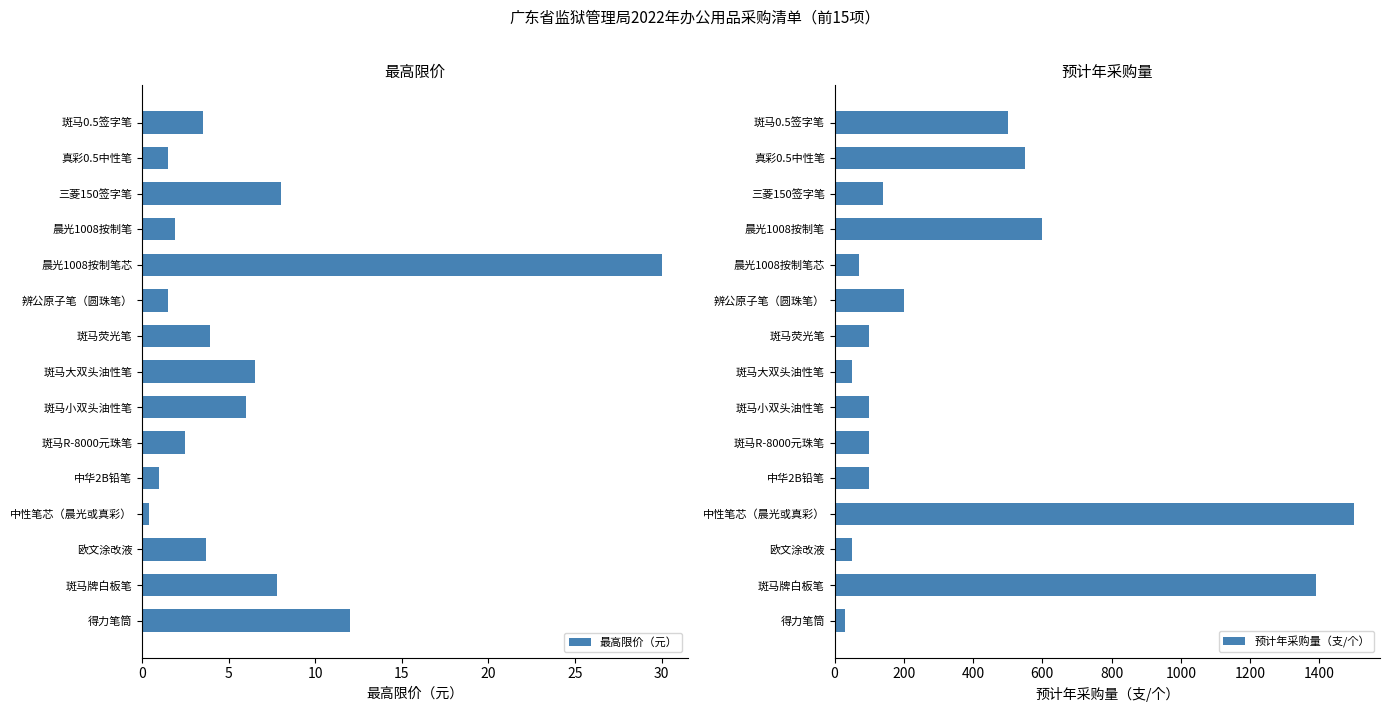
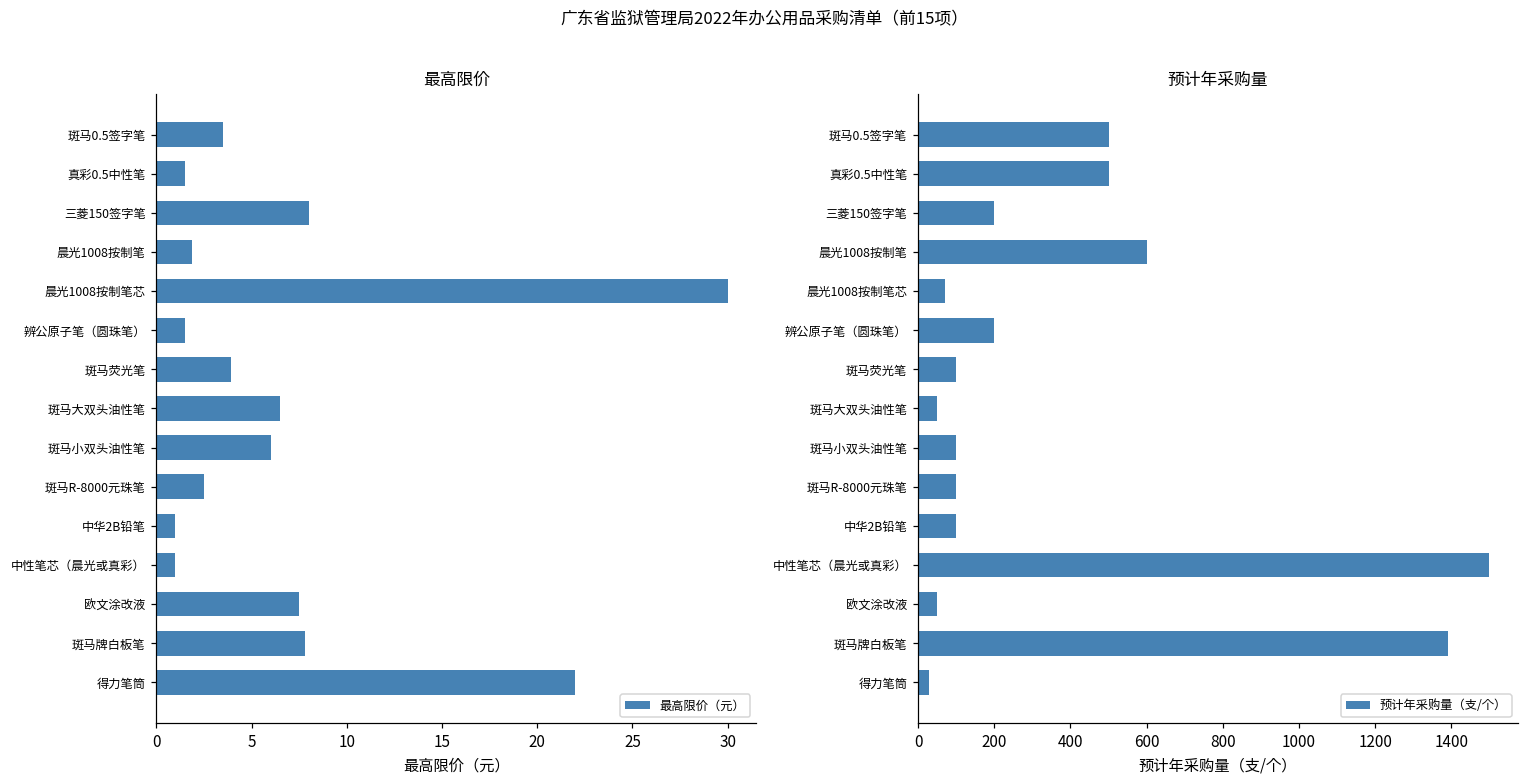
最高限价, 中性笔芯（晨光或真彩）: 0.4 -> 1.0
最高限价, 欧文涂改液: 3.7 -> 7.5
最高限价, 得力笔筒: 12 -> 22
预计年采购量, 真彩0.5中性笔: 550 -> 500
预计年采购量, 三菱150签字笔: 140 -> 200
